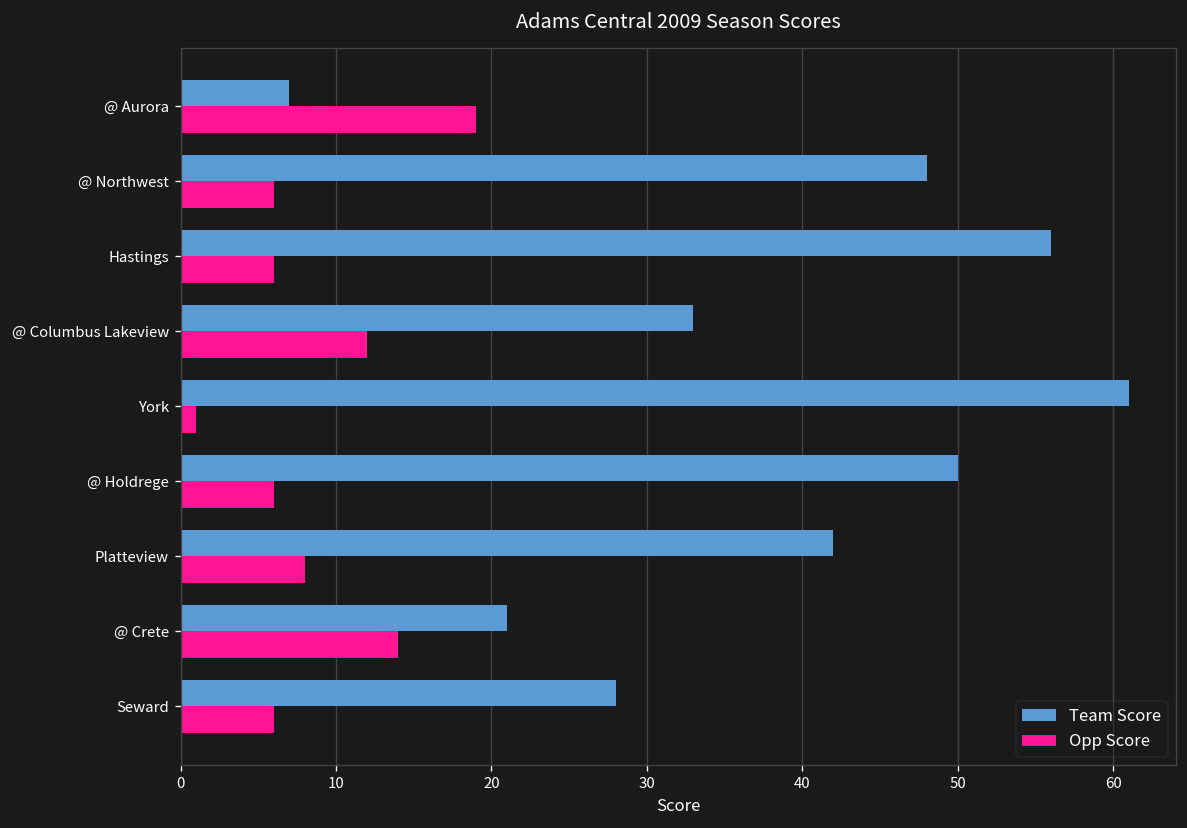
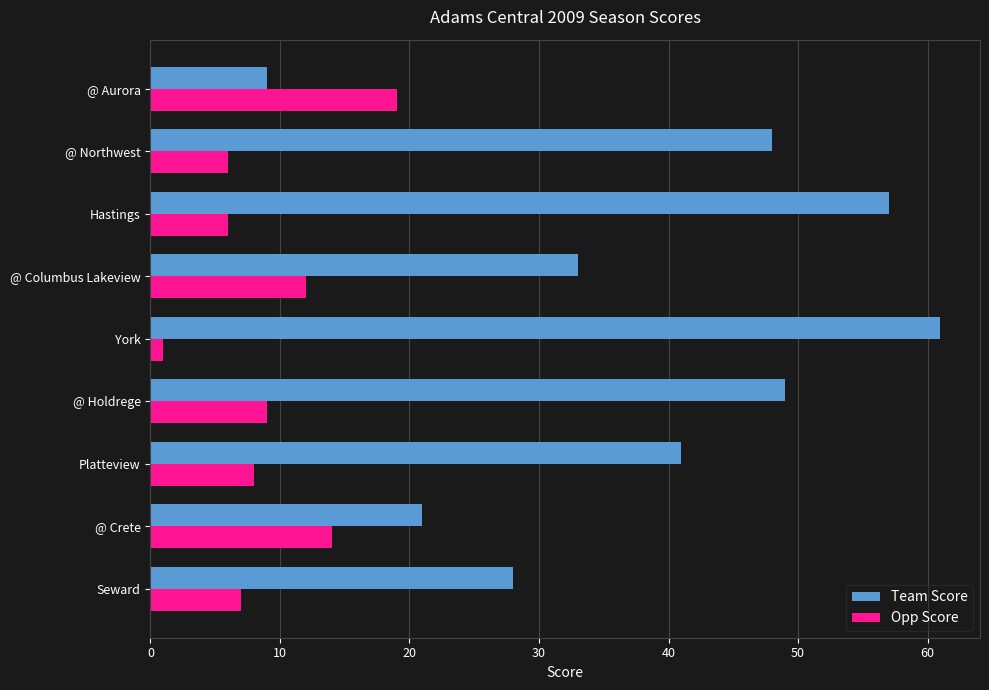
Team Score, @ Aurora: 7 -> 9
Team Score, Hastings: 56 -> 57
Team Score, @ Holdrege: 50 -> 49
Opp Score, @ Holdrege: 6 -> 9
Team Score, Platteview: 42 -> 41
Opp Score, Seward: 6 -> 7
